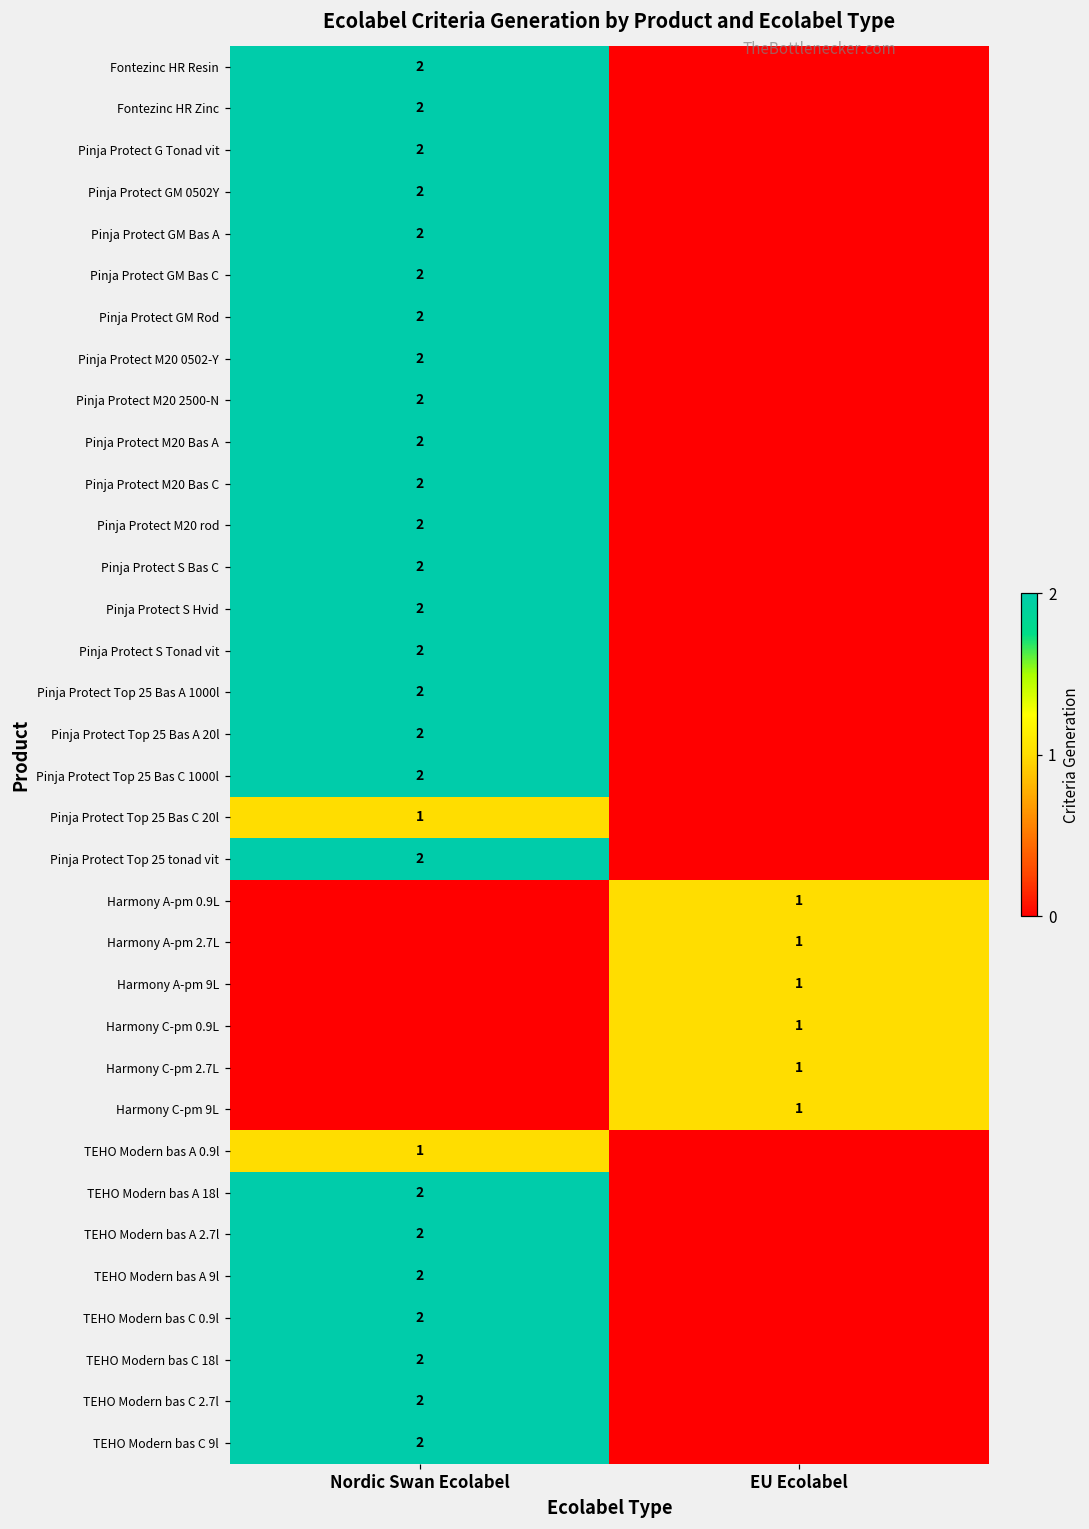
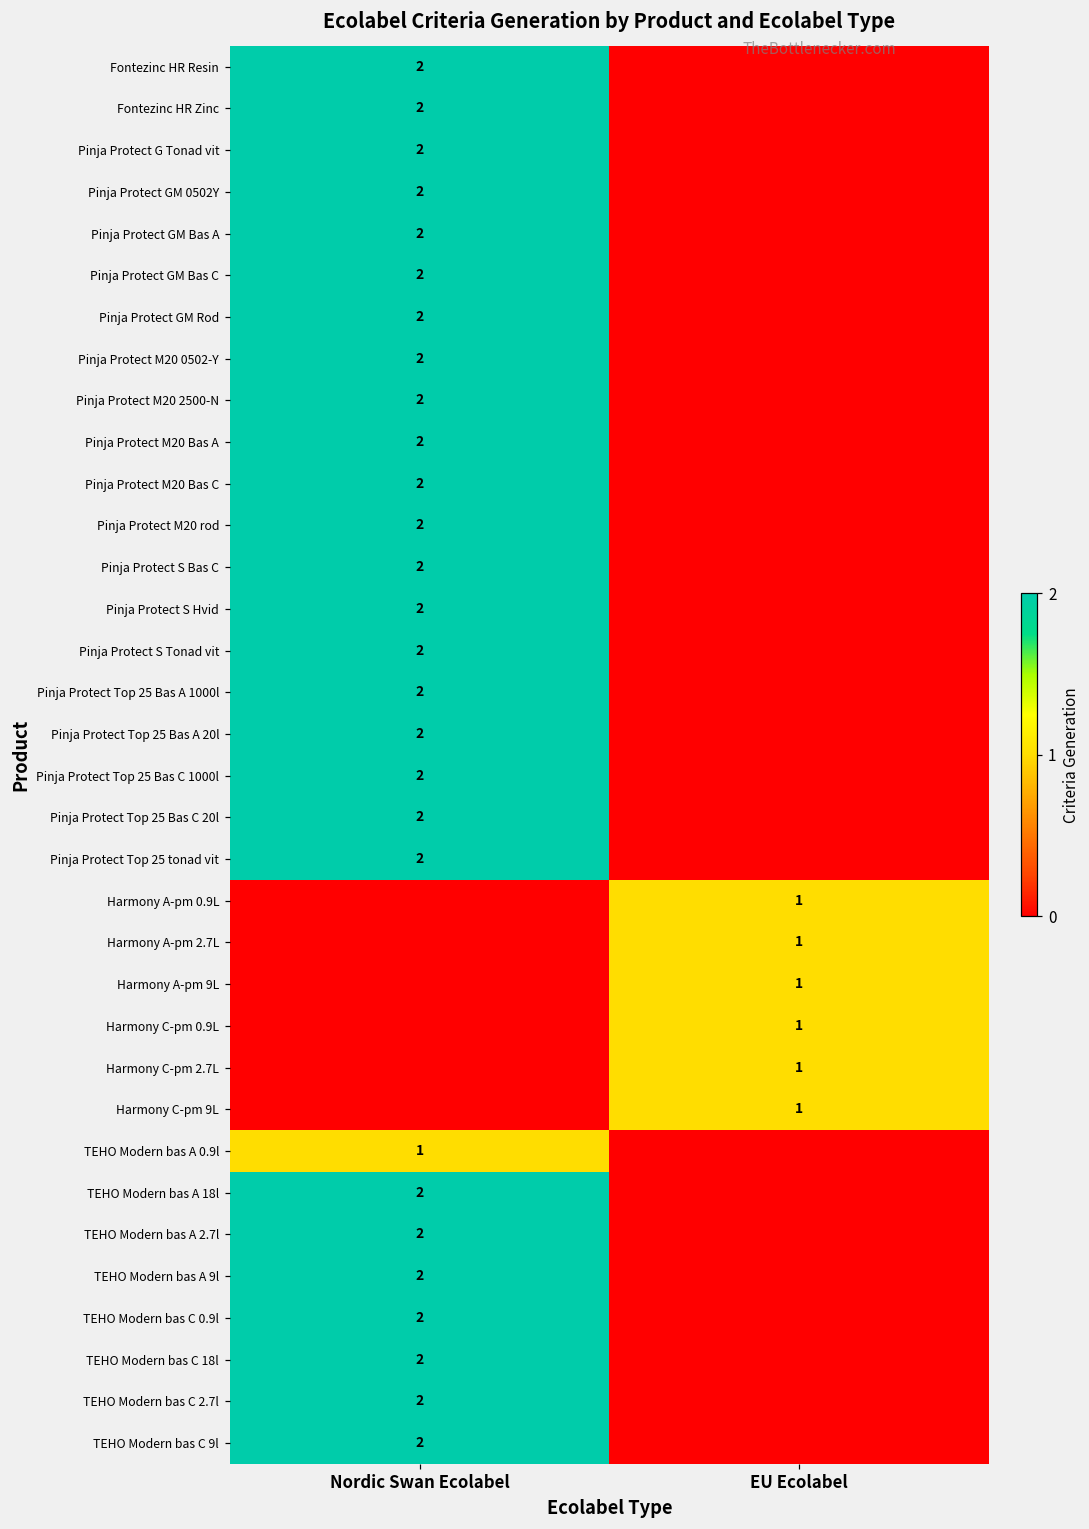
Pinja Protect Top 25 Bas C 20l, Nordic Swan Ecolabel: 1 -> 2
